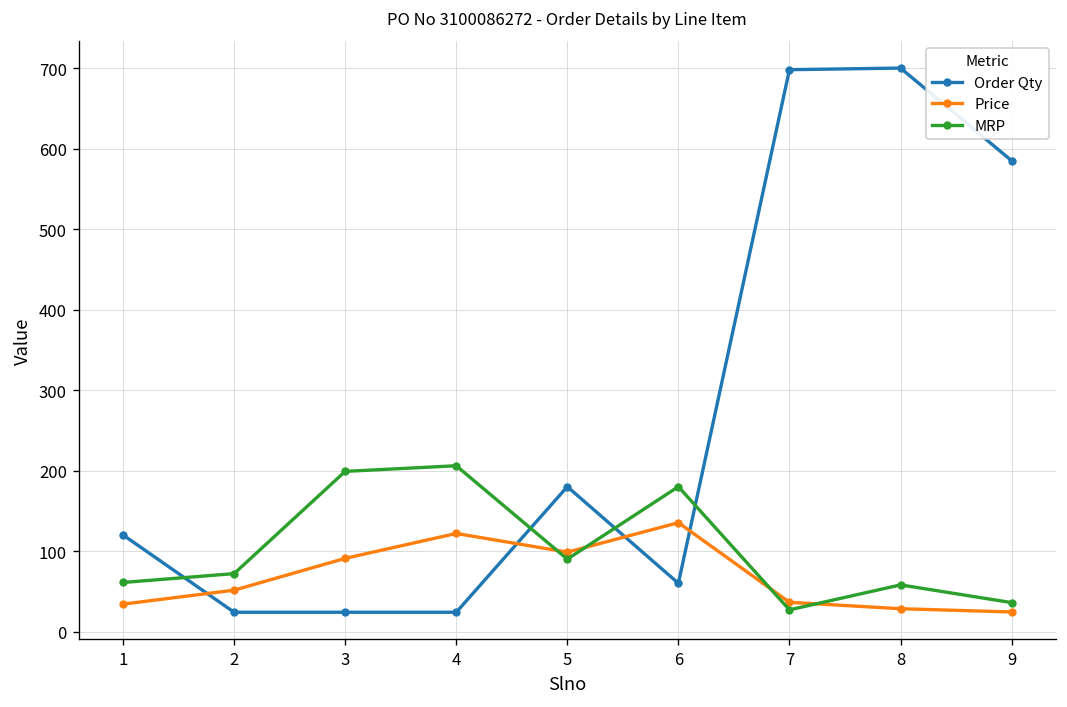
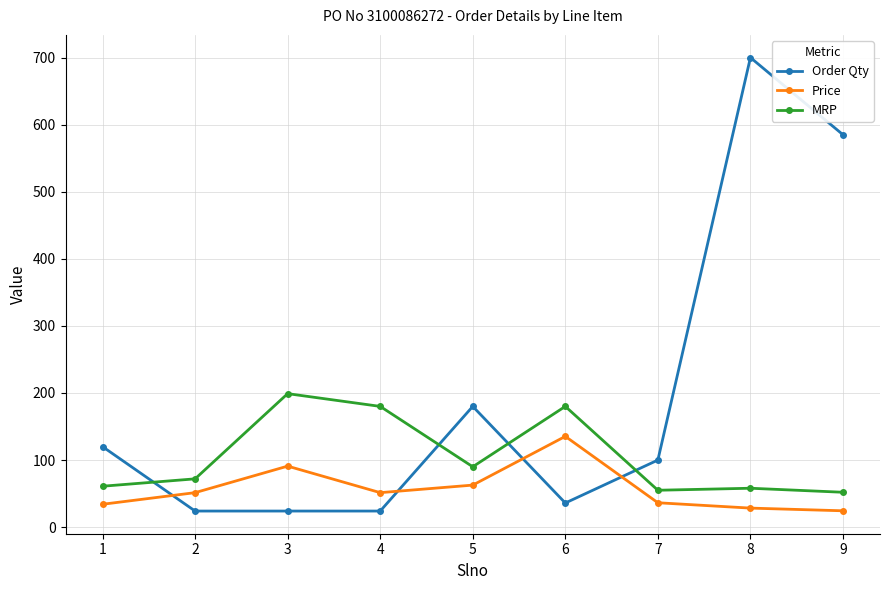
Price, 4: 120 -> 50
MRP, 4: 210 -> 180
Price, 5: 100 -> 60
Order Qty, 6: 60 -> 40
Order Qty, 7: 700 -> 100
MRP, 7: 30 -> 60
MRP, 9: 40 -> 50
